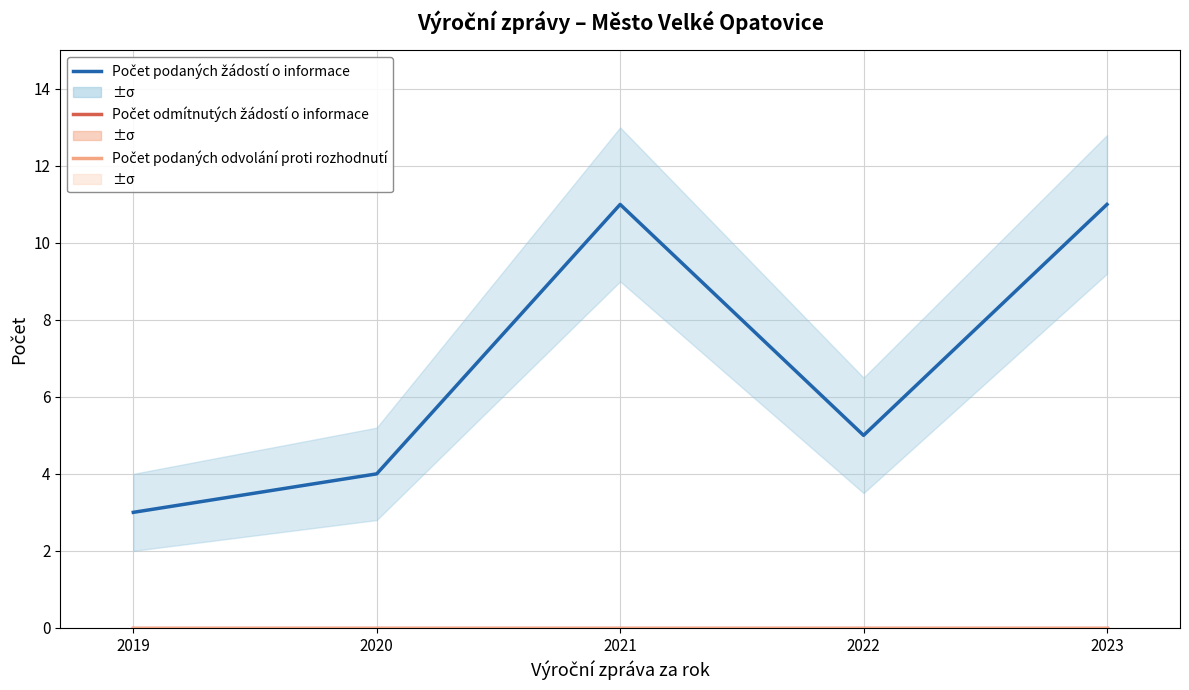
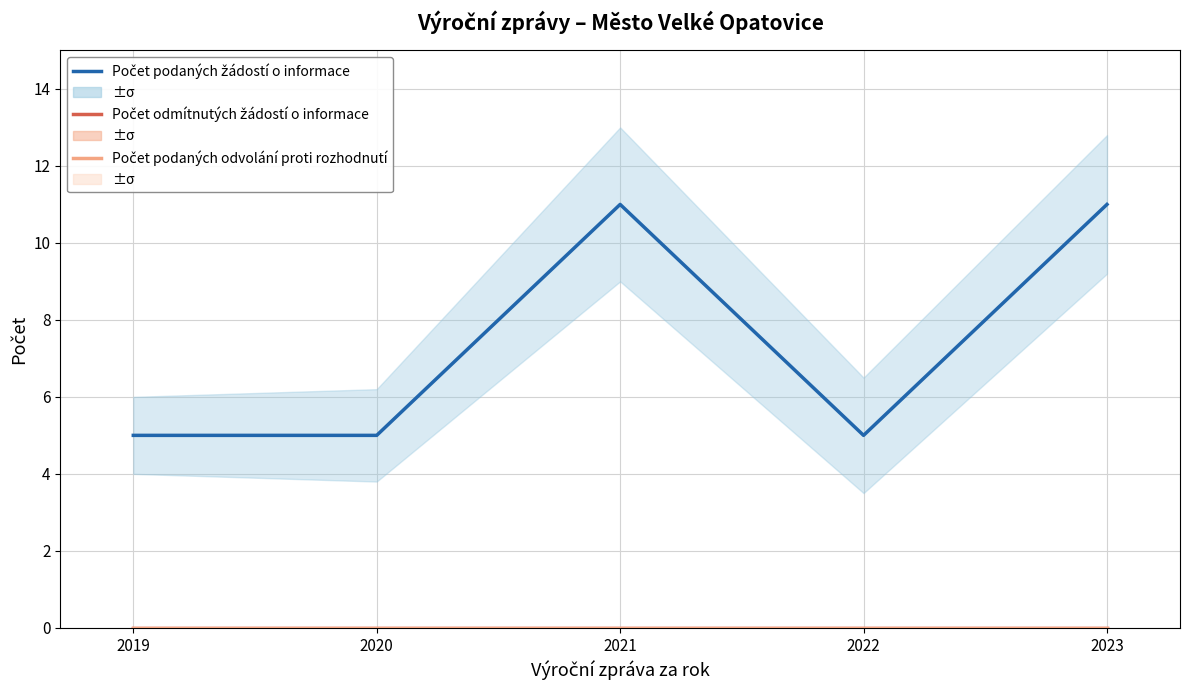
Počet podaných žádostí o informace, 2019: 3 -> 5
Počet podaných žádostí o informace, 2020: 4 -> 5
